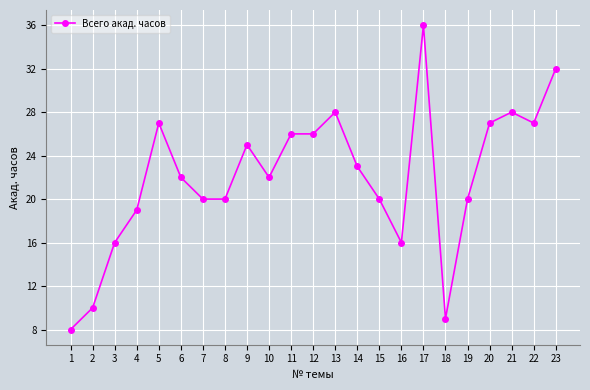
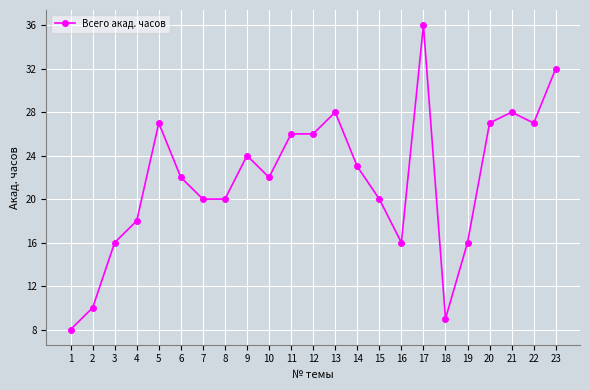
4: 19 -> 18
9: 25 -> 24
19: 20 -> 16
